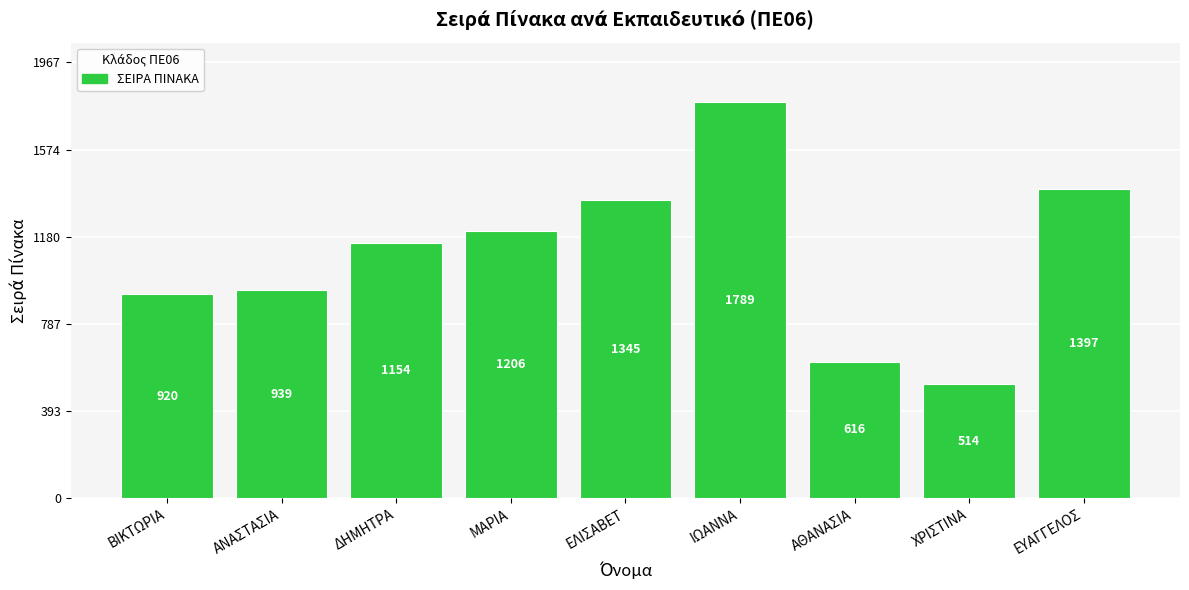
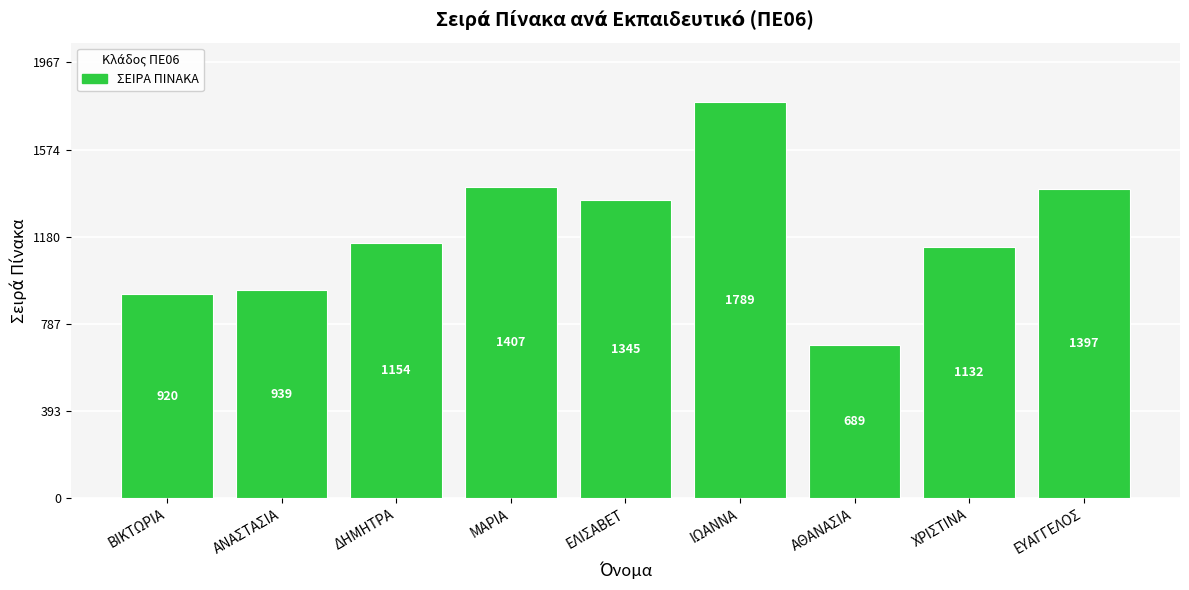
ΜΑΡΙΑ: 1206 -> 1407
ΑΘΑΝΑΣΙΑ: 616 -> 689
ΧΡΙΣΤΙΝΑ: 514 -> 1132
